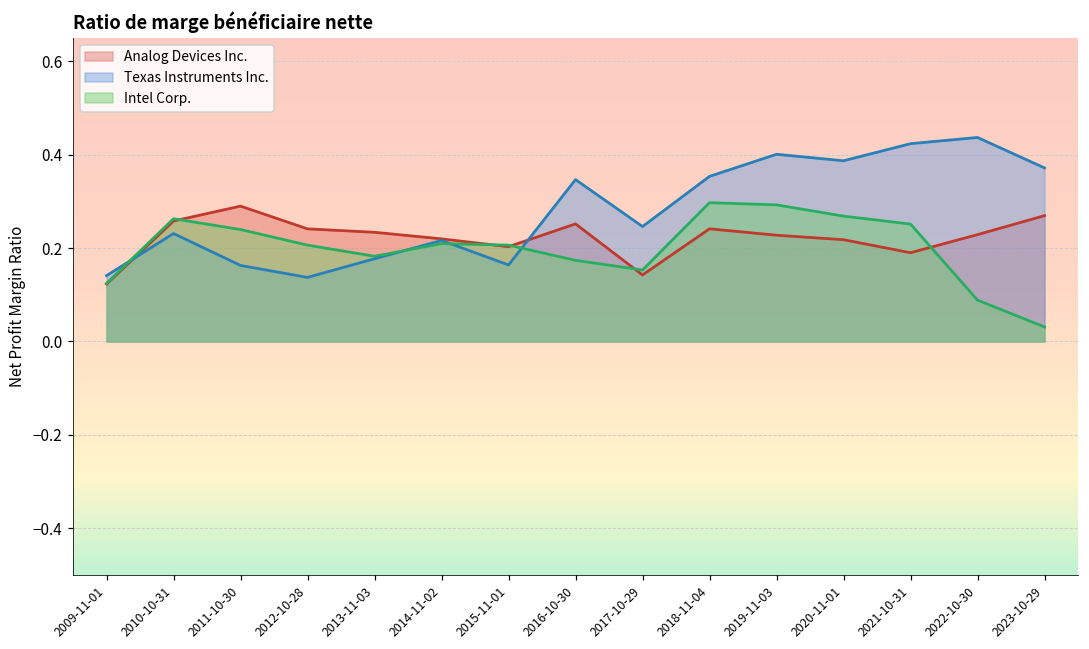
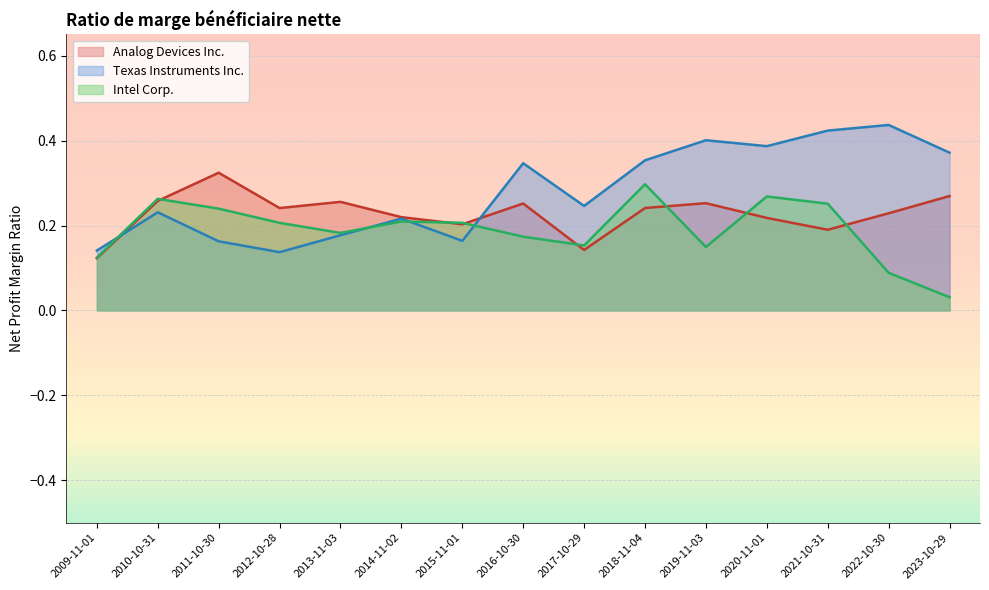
Analog Devices Inc., 2011-10-30: 0.29 -> 0.32
Analog Devices Inc., 2013-11-03: 0.23 -> 0.26
Analog Devices Inc., 2019-11-03: 0.23 -> 0.25
Intel Corp., 2019-11-03: 0.29 -> 0.15
